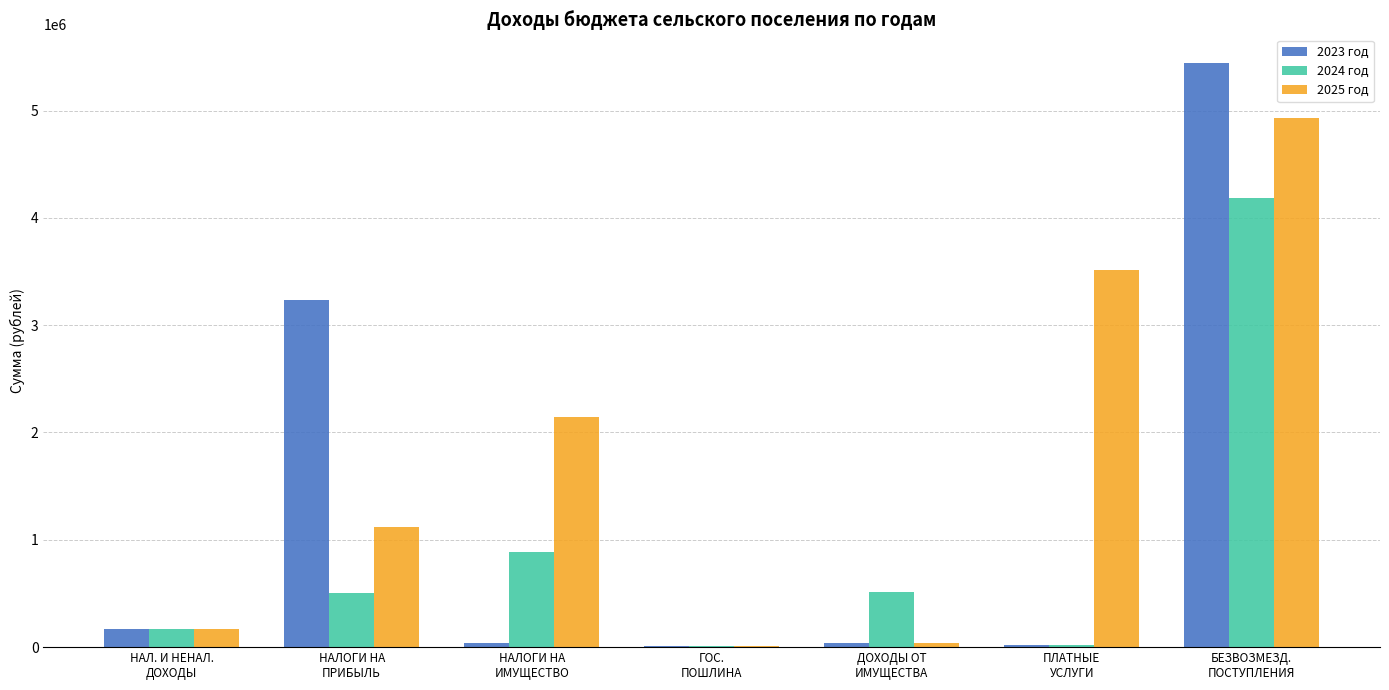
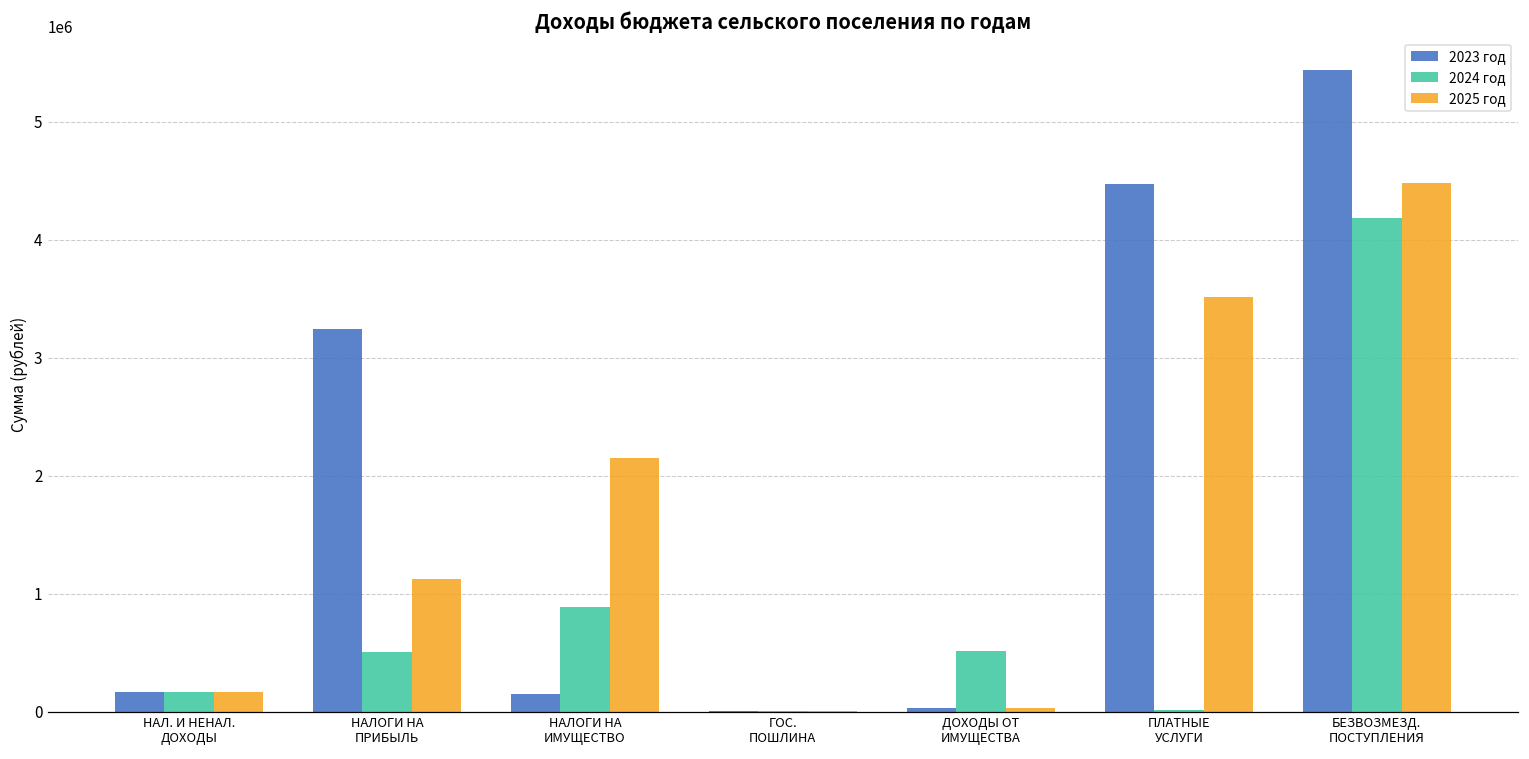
2023 год, НАЛОГИ НА ИМУЩЕСТВО: 40000 -> 160000
2023 год, ПЛАТНЫЕ УСЛУГИ: 20000 -> 4470000
2025 год, БЕЗВОЗМЕЗД. ПОСТУПЛЕНИЯ: 4930000 -> 4480000
